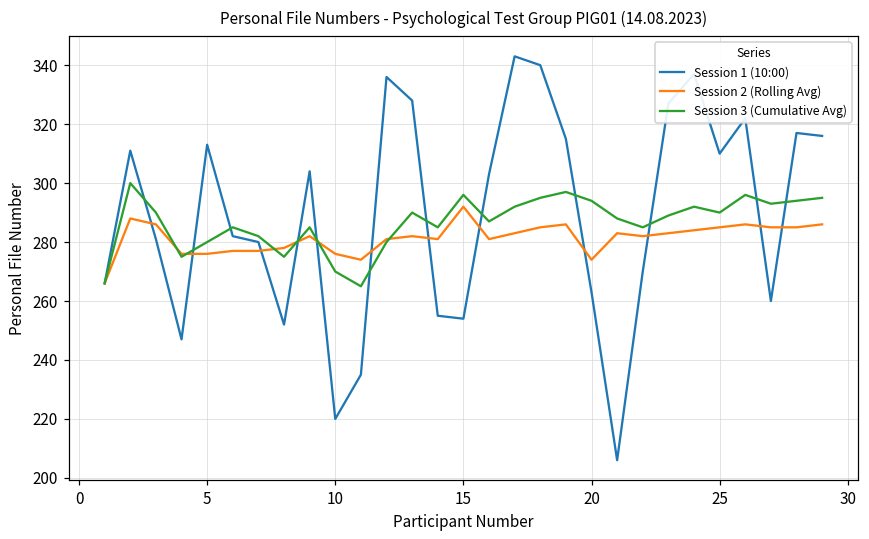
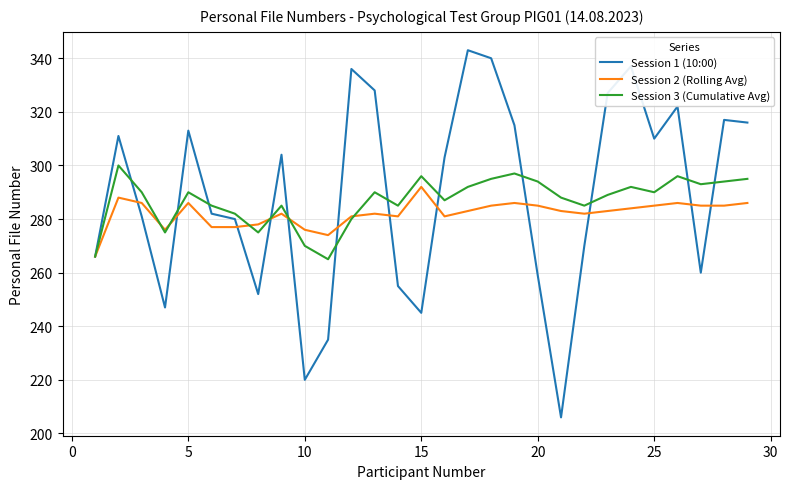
Session 2 (Rolling Avg), 5: 276 -> 286
Session 3 (Cumulative Avg), 5: 280 -> 290
Session 1 (10:00), 15: 254 -> 245
Session 1 (10:00), 20: 263 -> 259
Session 2 (Rolling Avg), 20: 274 -> 285
